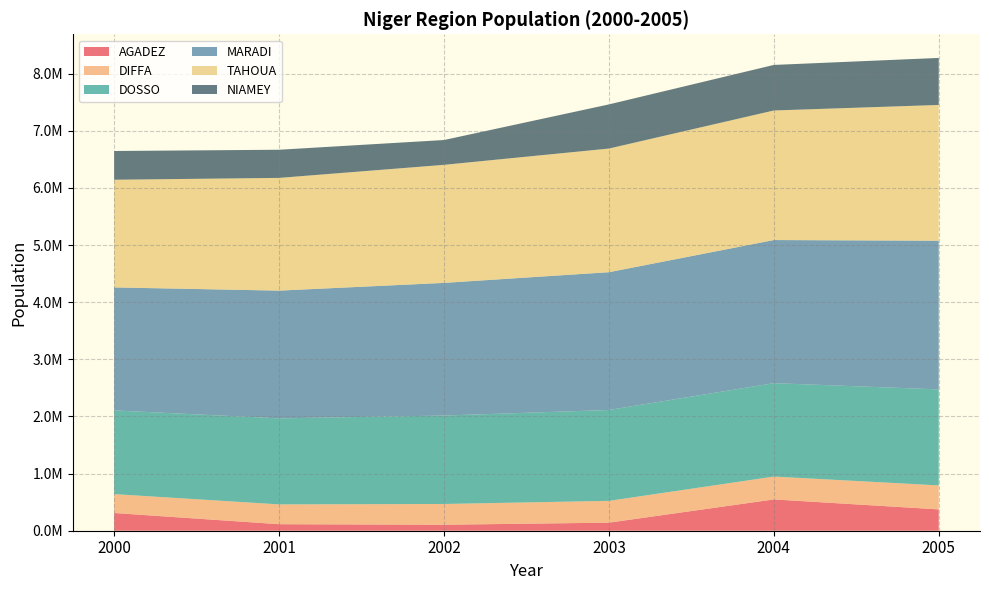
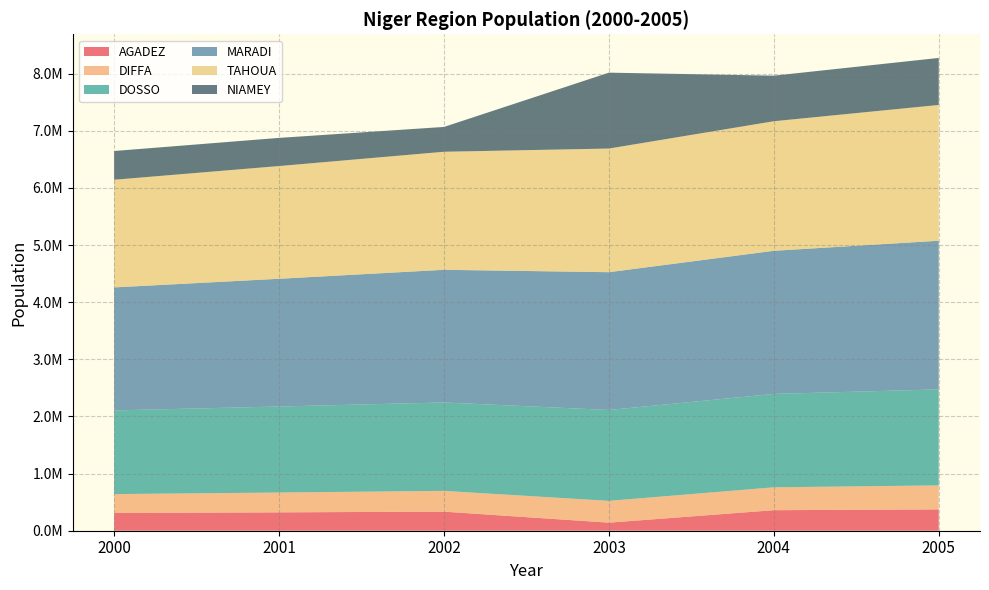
AGADEZ, 2001: 100000 -> 300000
AGADEZ, 2002: 100000 -> 300000
NIAMEY, 2003: 800000 -> 1300000
AGADEZ, 2004: 500000 -> 400000
